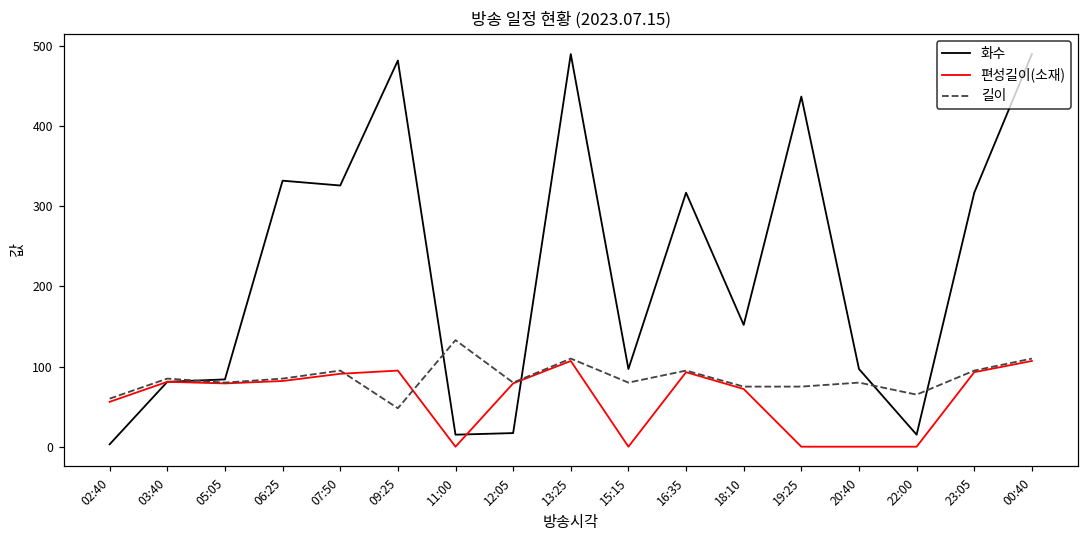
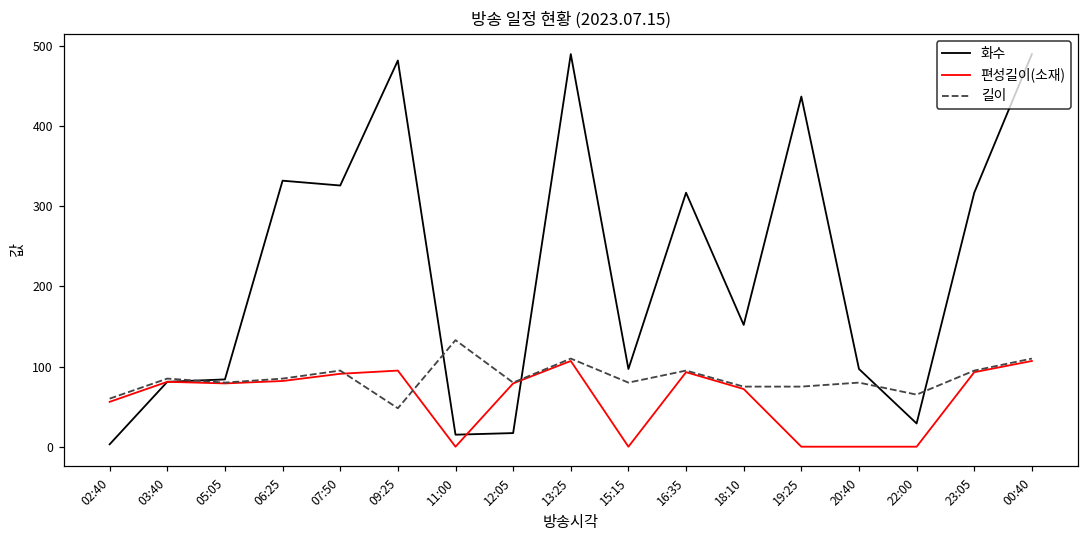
화수, 22:00: 20 -> 30
